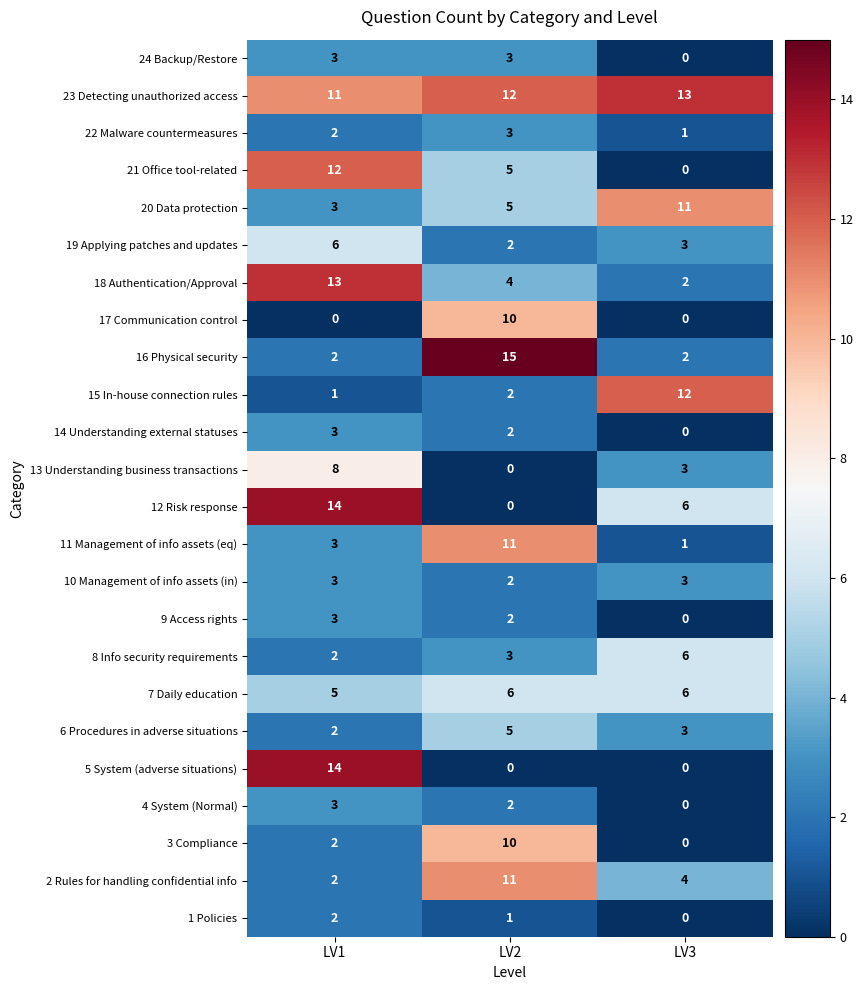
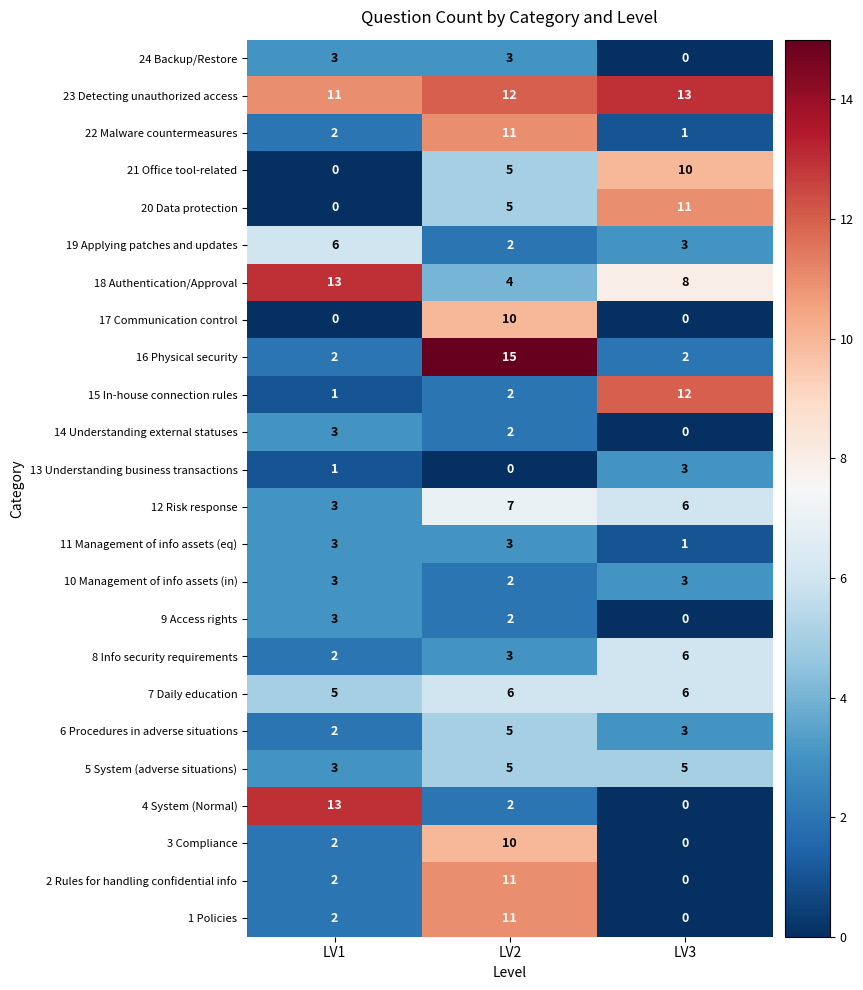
22 Malware countermeasures, LV2: 3 -> 11
21 Office tool-related, LV1: 12 -> 0
21 Office tool-related, LV3: 0 -> 10
20 Data protection, LV1: 3 -> 0
18 Authentication/Approval, LV3: 2 -> 8
13 Understanding business transactions, LV1: 8 -> 1
12 Risk response, LV1: 14 -> 3
12 Risk response, LV2: 0 -> 7
11 Management of info assets (eq), LV2: 11 -> 3
5 System (adverse situations), LV1: 14 -> 3
5 System (adverse situations), LV2: 0 -> 5
5 System (adverse situations), LV3: 0 -> 5
4 System (Normal), LV1: 3 -> 13
2 Rules for handling confidential info, LV3: 4 -> 0
1 Policies, LV2: 1 -> 11
